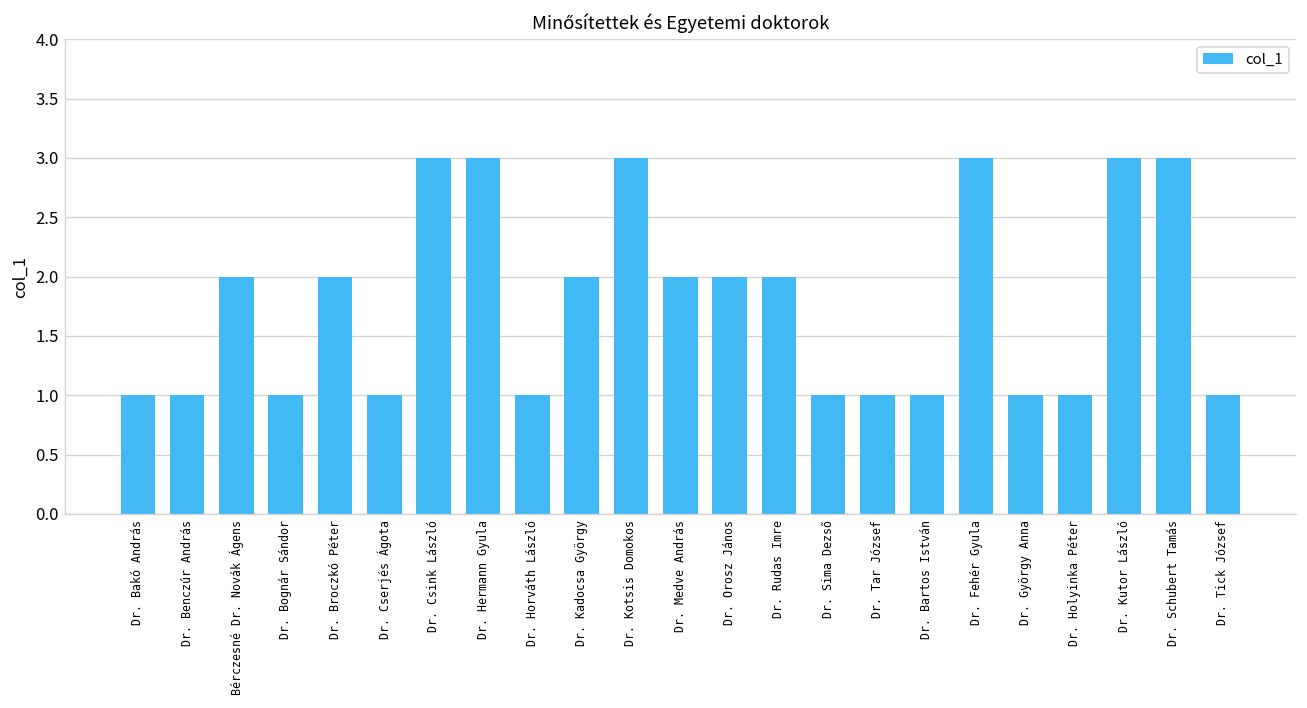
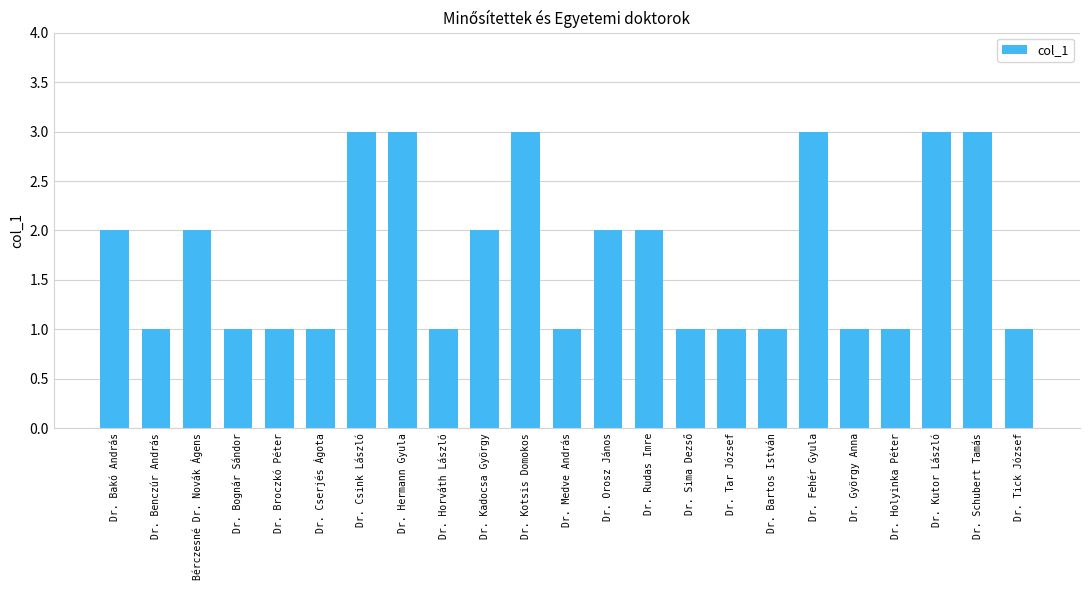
Dr. Bakó András: 1 -> 2
Dr. Broczkó Péter: 2 -> 1
Dr. Medve András: 2 -> 1
